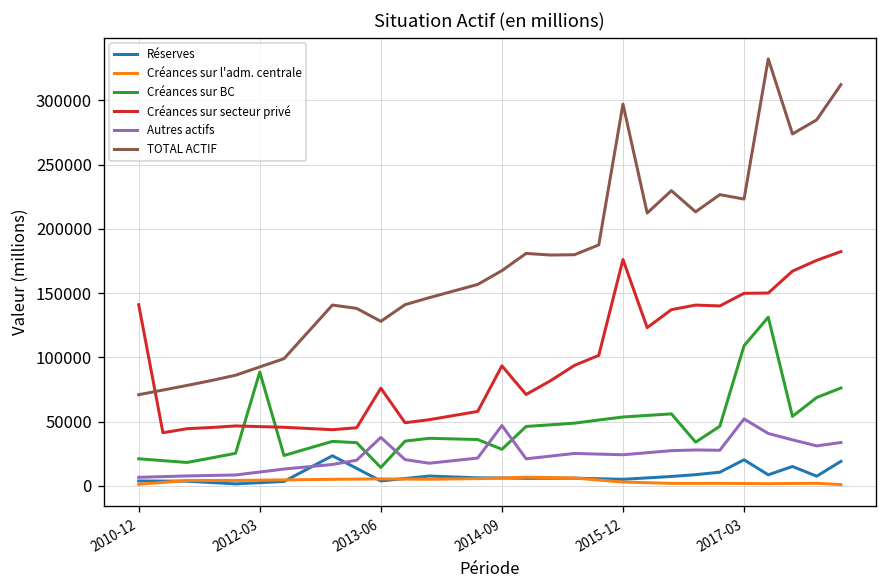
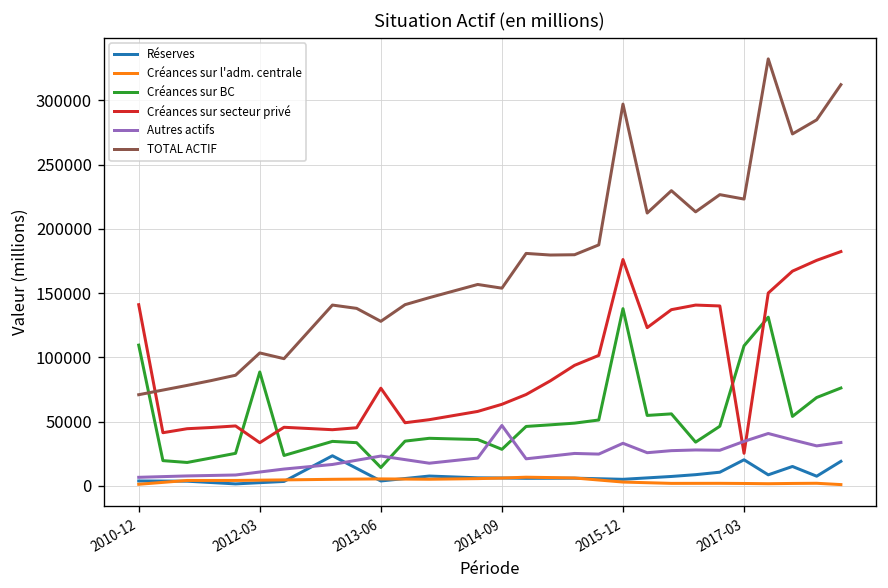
Créances sur BC, 2010-12: 21000 -> 110000
Créances sur secteur privé, 2012-03: 46000 -> 34000
TOTAL ACTIF, 2012-03: 93000 -> 103000
Autres actifs, 2013-06: 38000 -> 23000
Créances sur secteur privé, 2014-09: 93000 -> 63000
TOTAL ACTIF, 2014-09: 168000 -> 154000
Créances sur BC, 2015-12: 54000 -> 138000
Autres actifs, 2015-12: 24000 -> 33000
Créances sur secteur privé, 2017-03: 150000 -> 25000
Autres actifs, 2017-03: 52000 -> 35000
